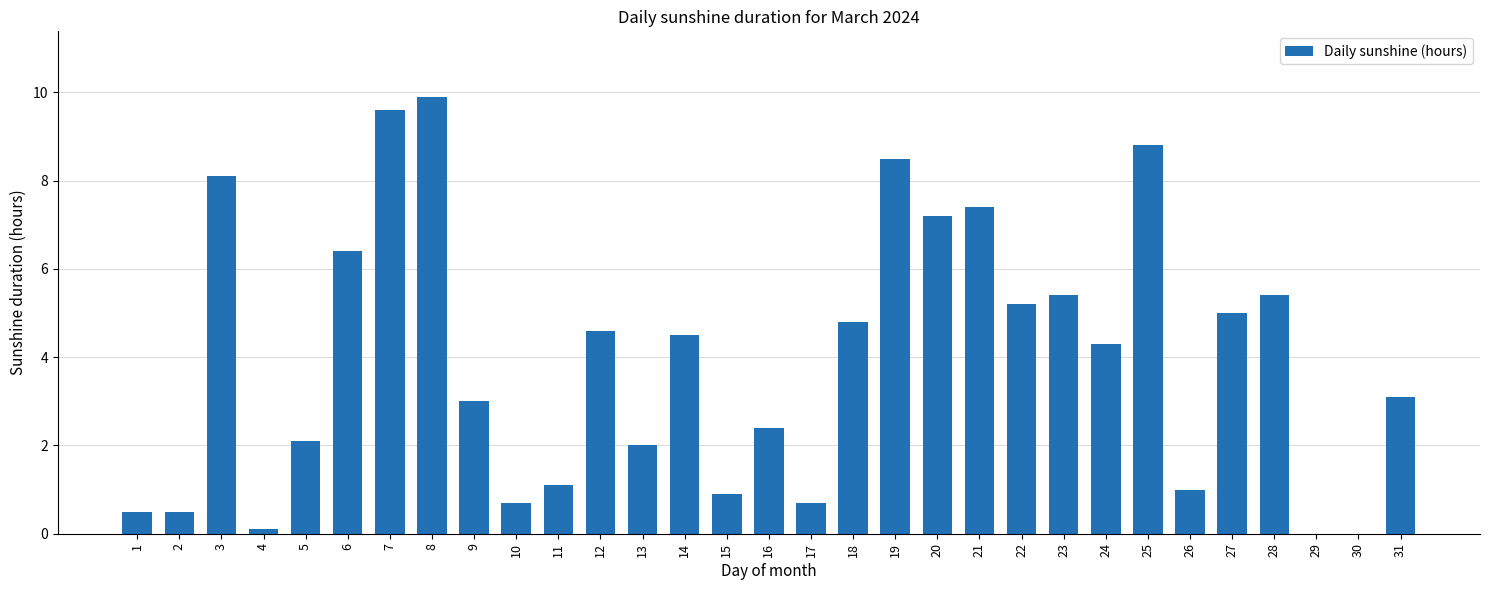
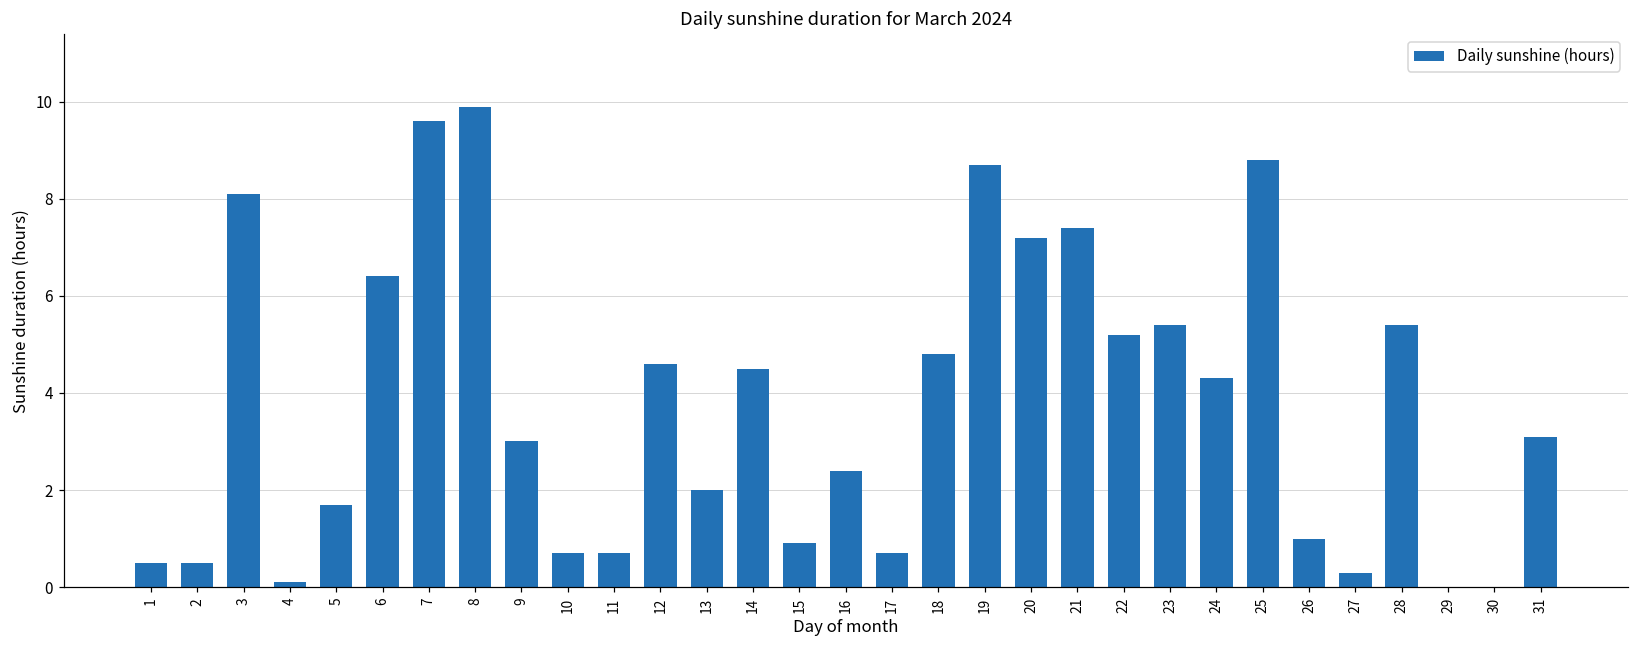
5: 2.1 -> 1.7
11: 1.1 -> 0.7
19: 8.5 -> 8.7
27: 5.0 -> 0.3
